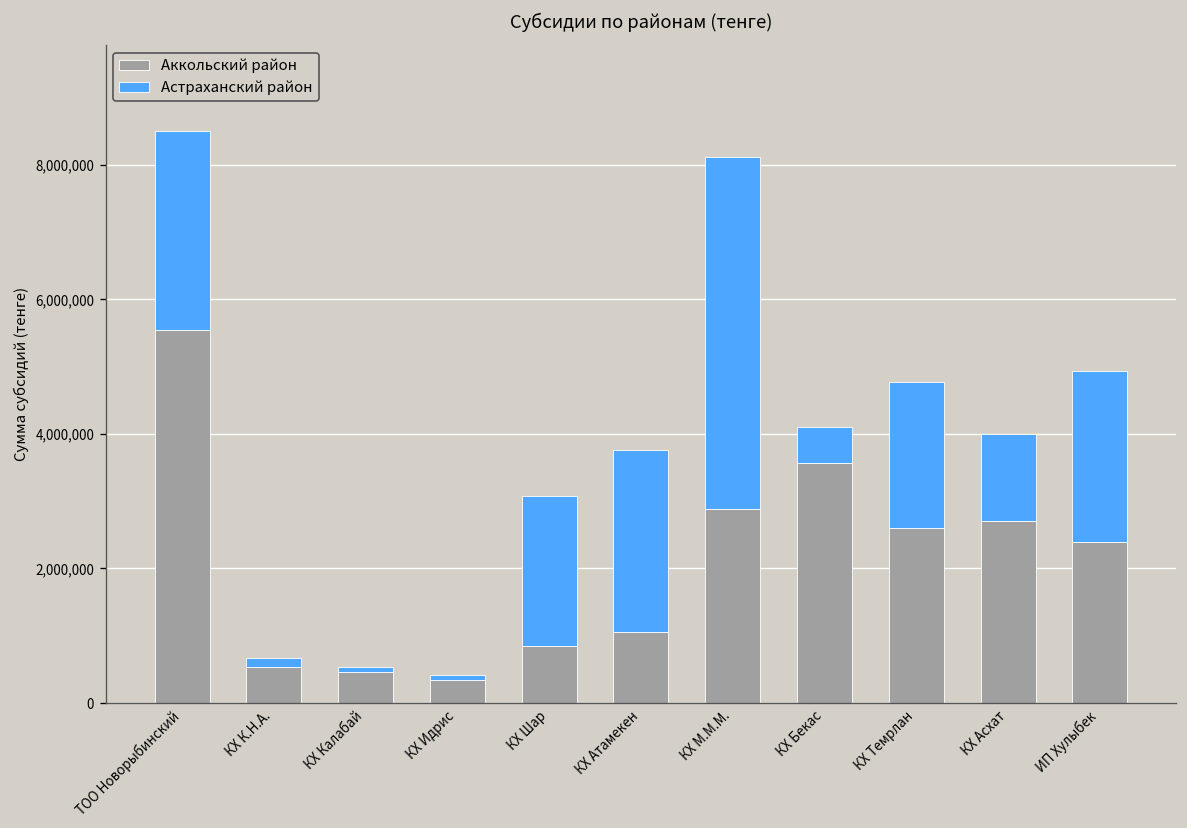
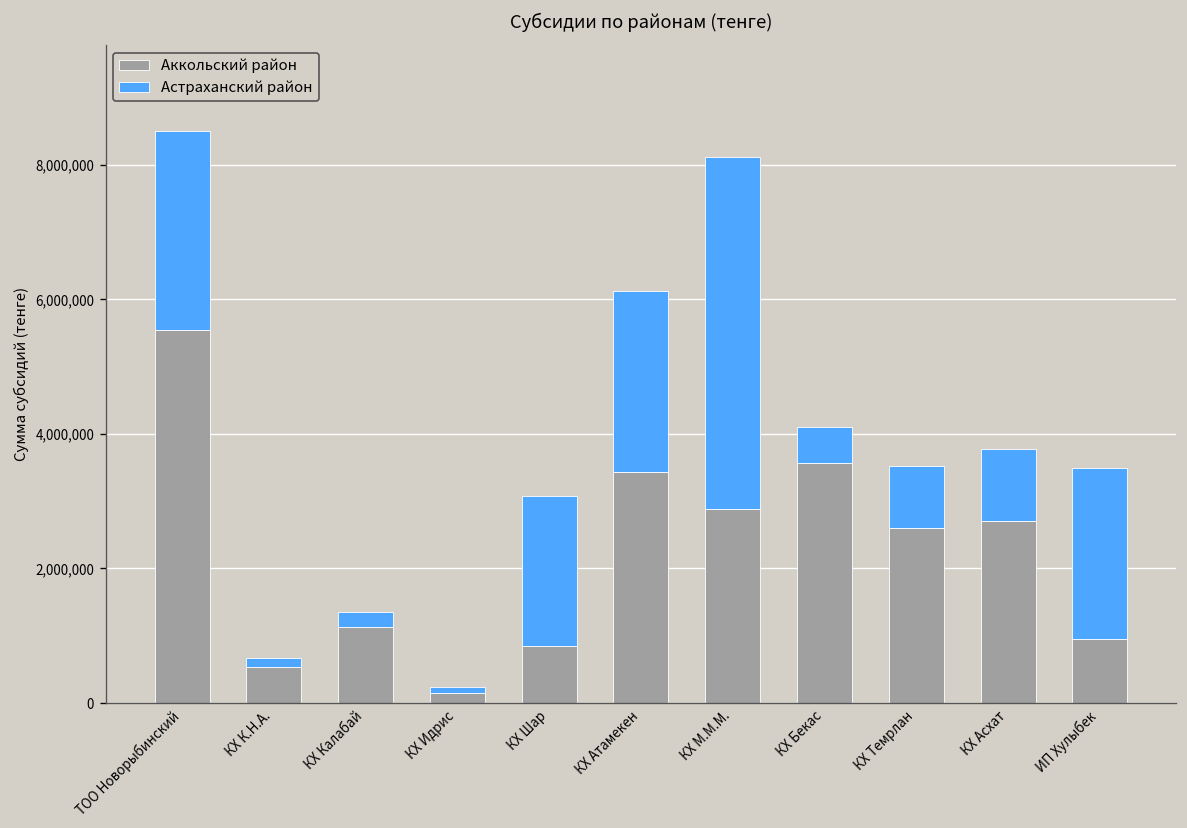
Аккольский район, КХ Калабай: 500,000 -> 1,100,000
Астраханский район, КХ Калабай: 100,000 -> 200,000
Аккольский район, КХ Идрис: 300,000 -> 200,000
Аккольский район, КХ Атамекен: 1,100,000 -> 3,400,000
Астраханский район, КХ Темрлан: 2,200,000 -> 900,000
Астраханский район, КХ Асхат: 1,300,000 -> 1,100,000
Аккольский район, ИП Хулыбек: 2,400,000 -> 900,000
